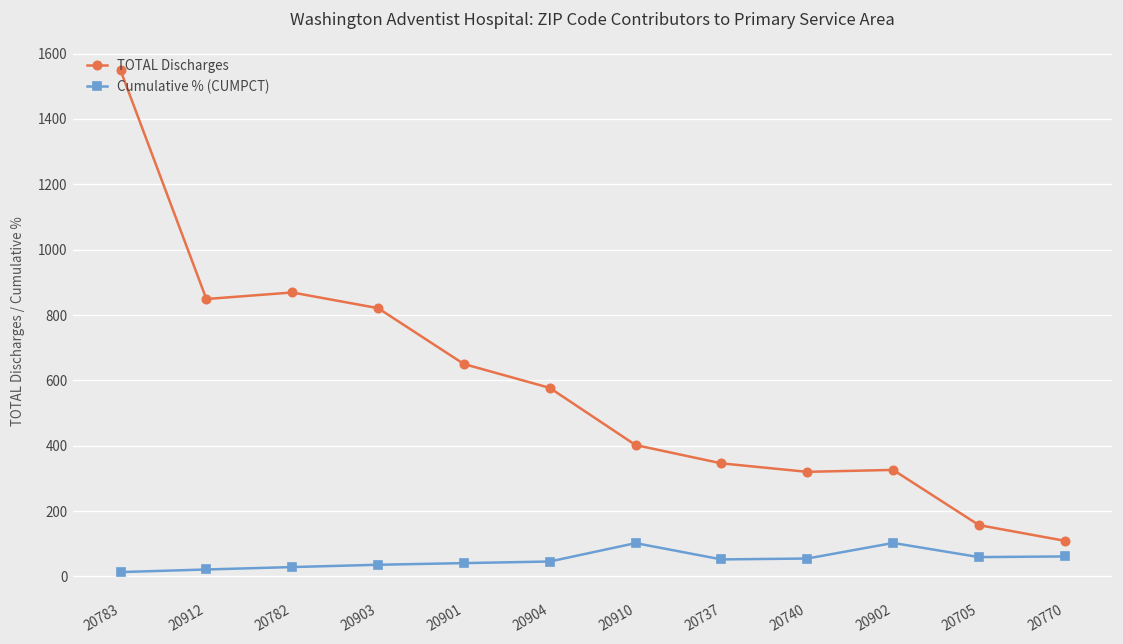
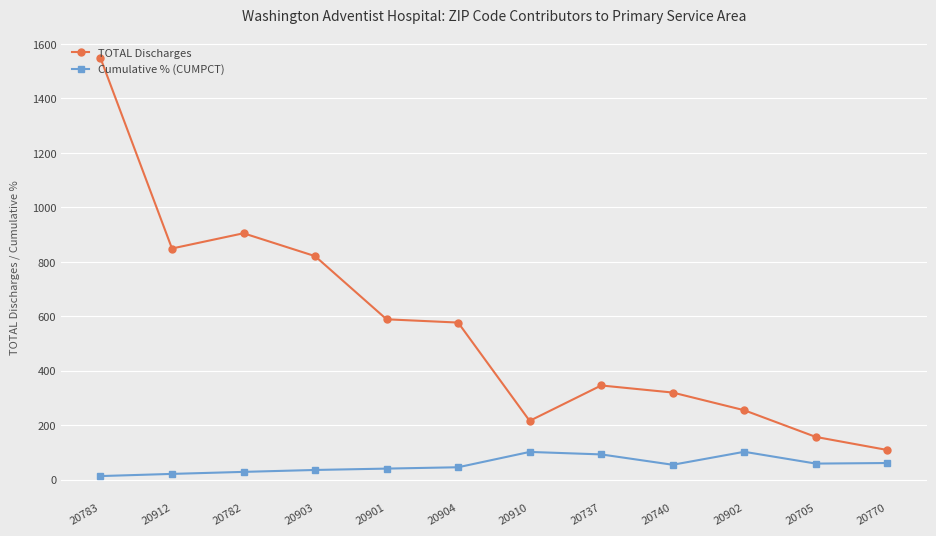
TOTAL Discharges, 20782: 870 -> 910
TOTAL Discharges, 20901: 650 -> 590
TOTAL Discharges, 20910: 400 -> 220
Cumulative % (CUMPCT), 20737: 50 -> 90
TOTAL Discharges, 20902: 330 -> 260
